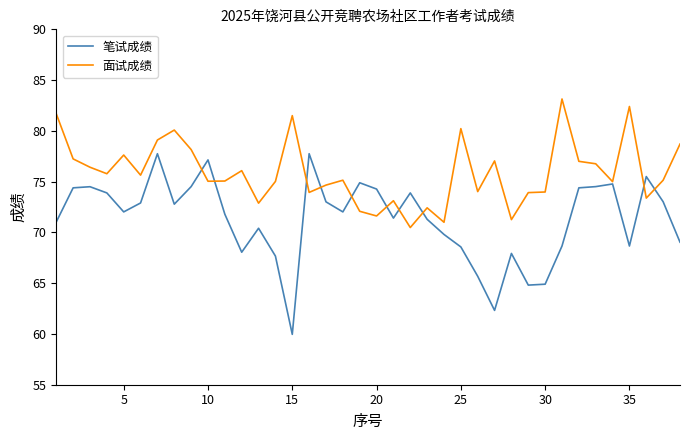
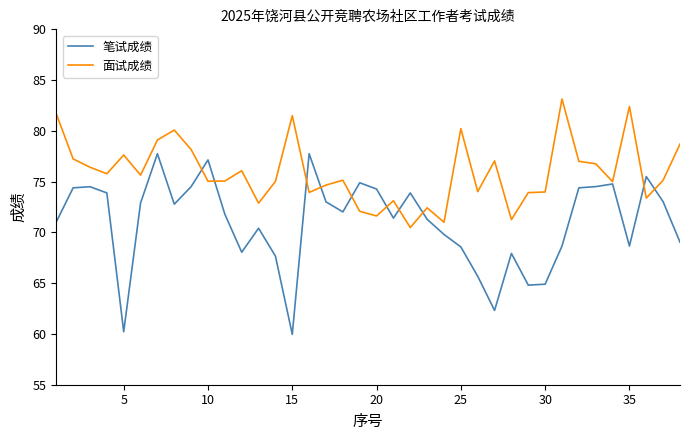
笔试成绩, 5: 72.0 -> 60.2
